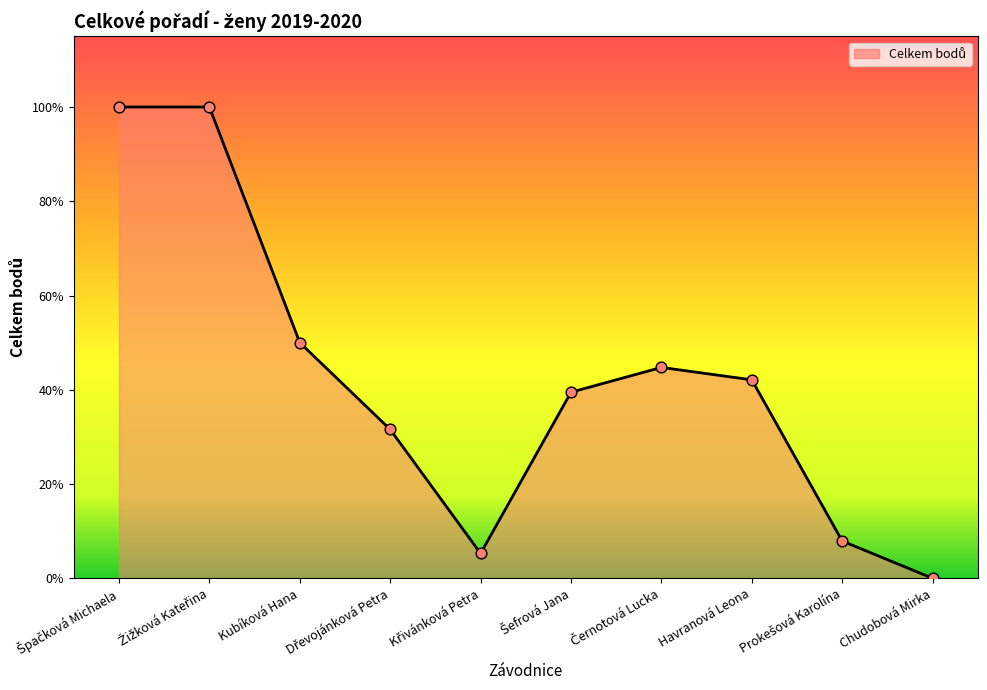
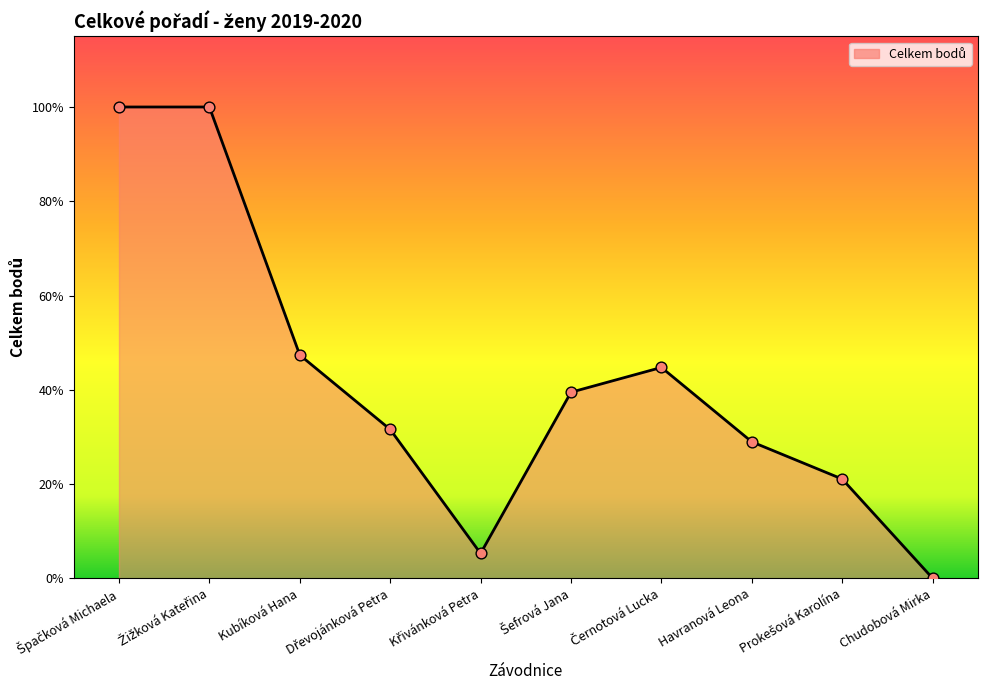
Kubíková Hana: 50% -> 47%
Havranová Leona: 42% -> 29%
Prokešová Karolína: 8% -> 21%
